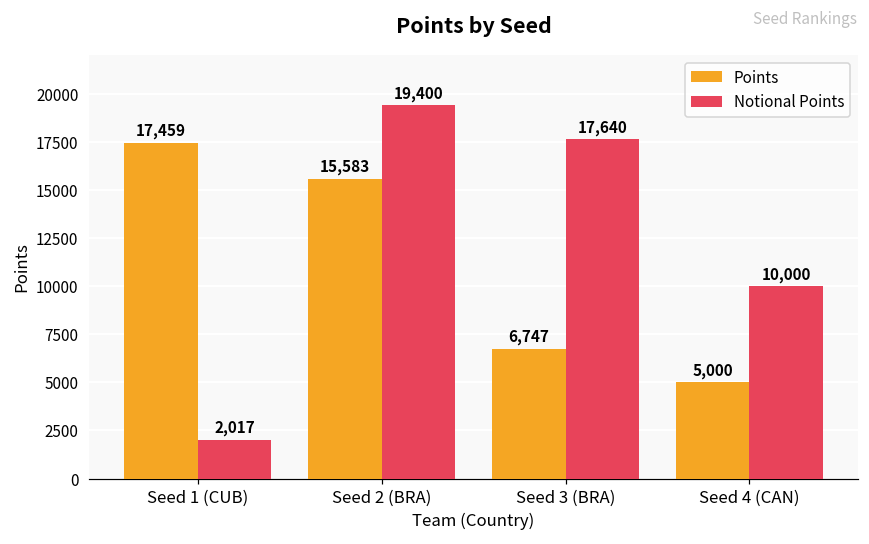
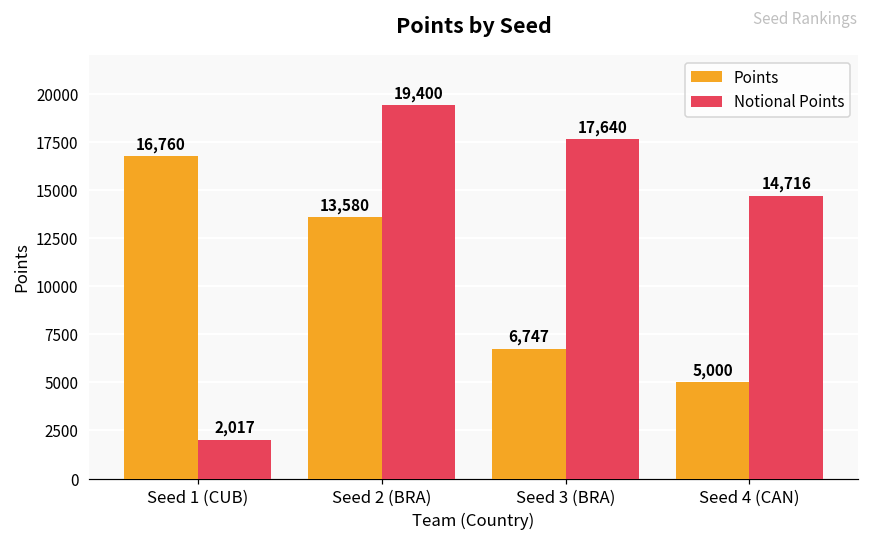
Points, Seed 1 (CUB): 17,459 -> 16,760
Points, Seed 2 (BRA): 15,583 -> 13,580
Notional Points, Seed 4 (CAN): 10,000 -> 14,716
